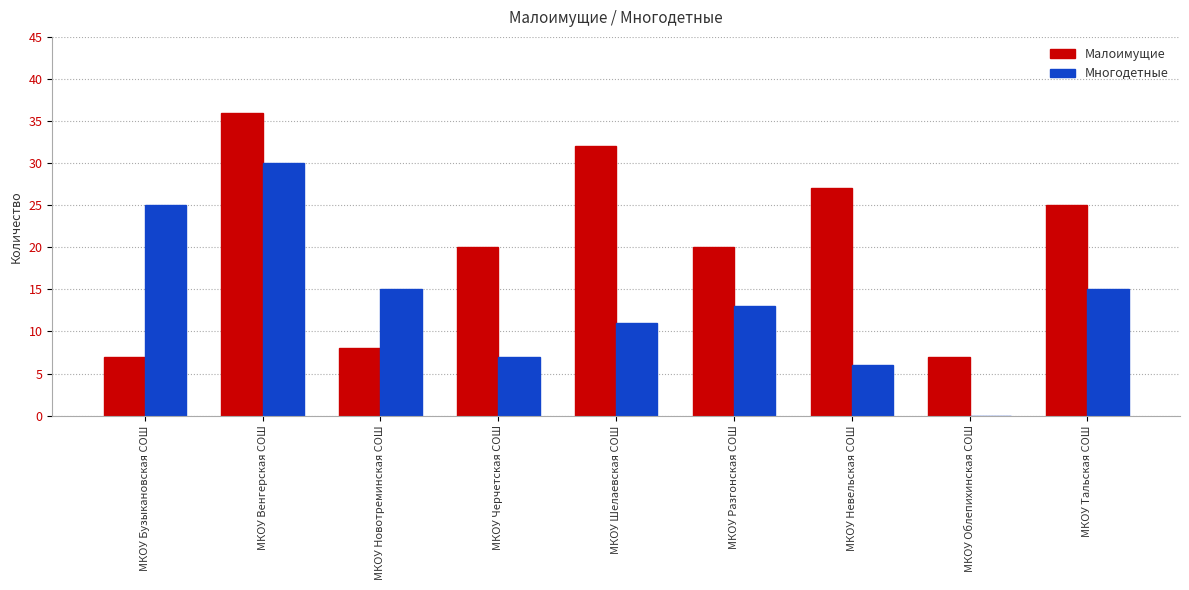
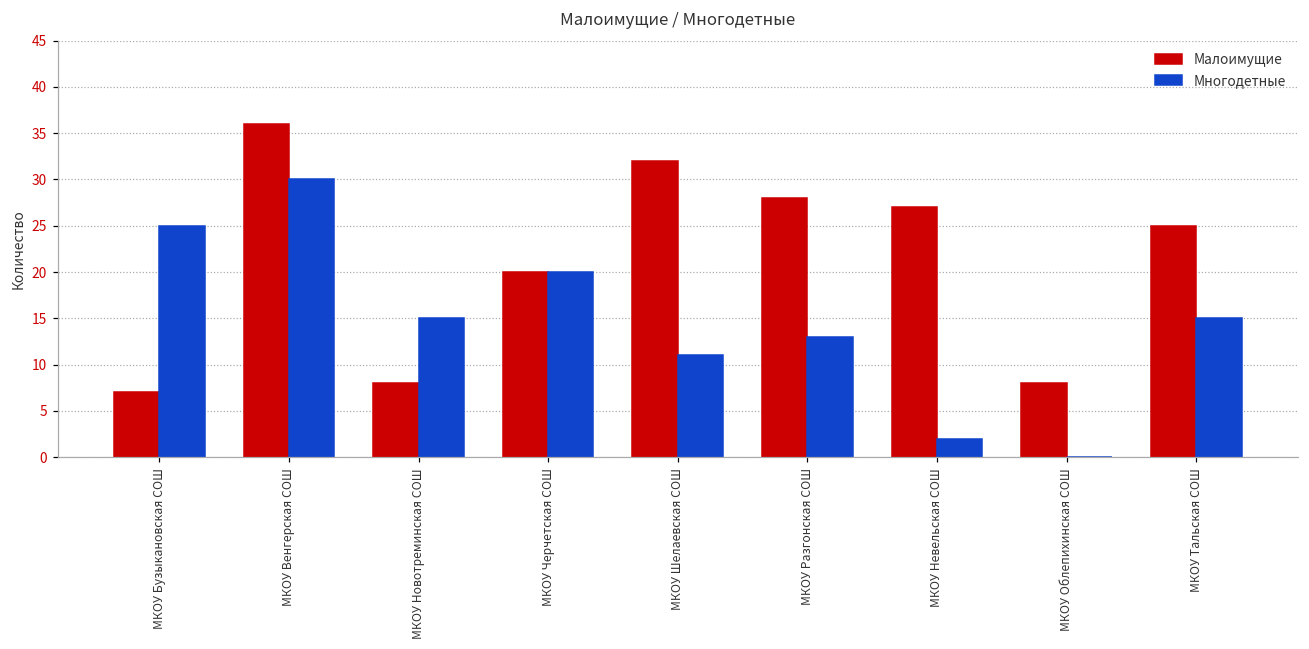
Многодетные, МКОУ Черчетская СОШ: 7 -> 20
Малоимущие, МКОУ Разгонская СОШ: 20 -> 28
Многодетные, МКОУ Невельская СОШ: 6 -> 2
Малоимущие, МКОУ Облепихинская СОШ: 7 -> 8
